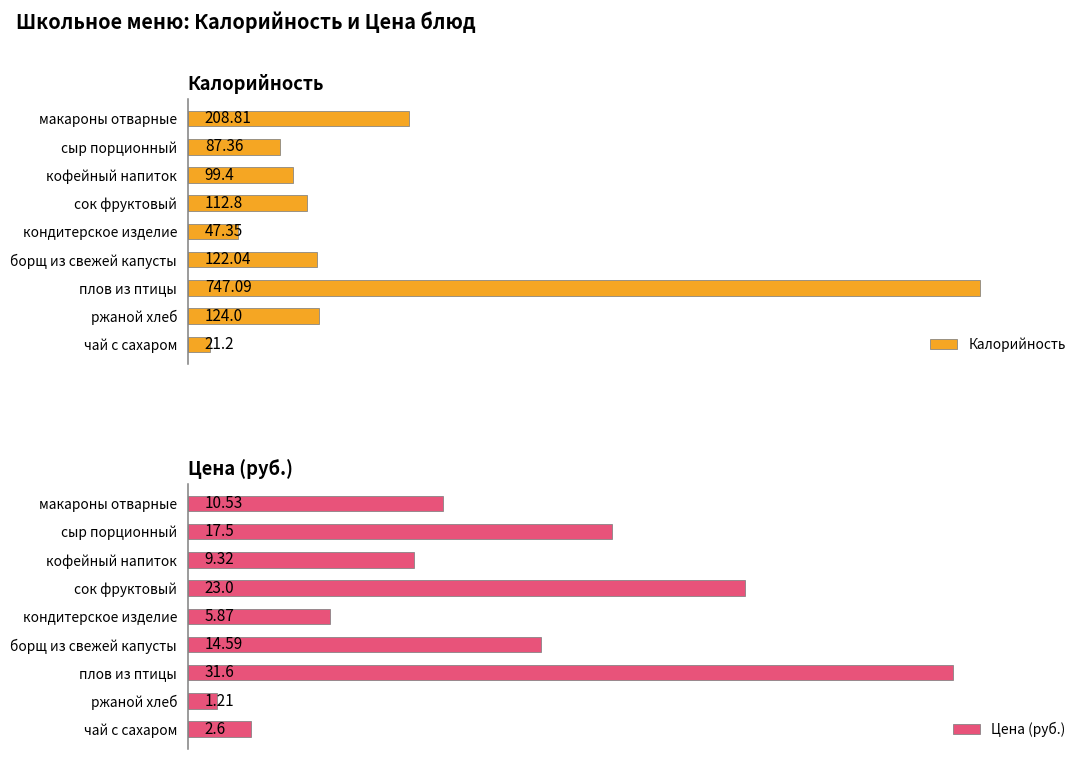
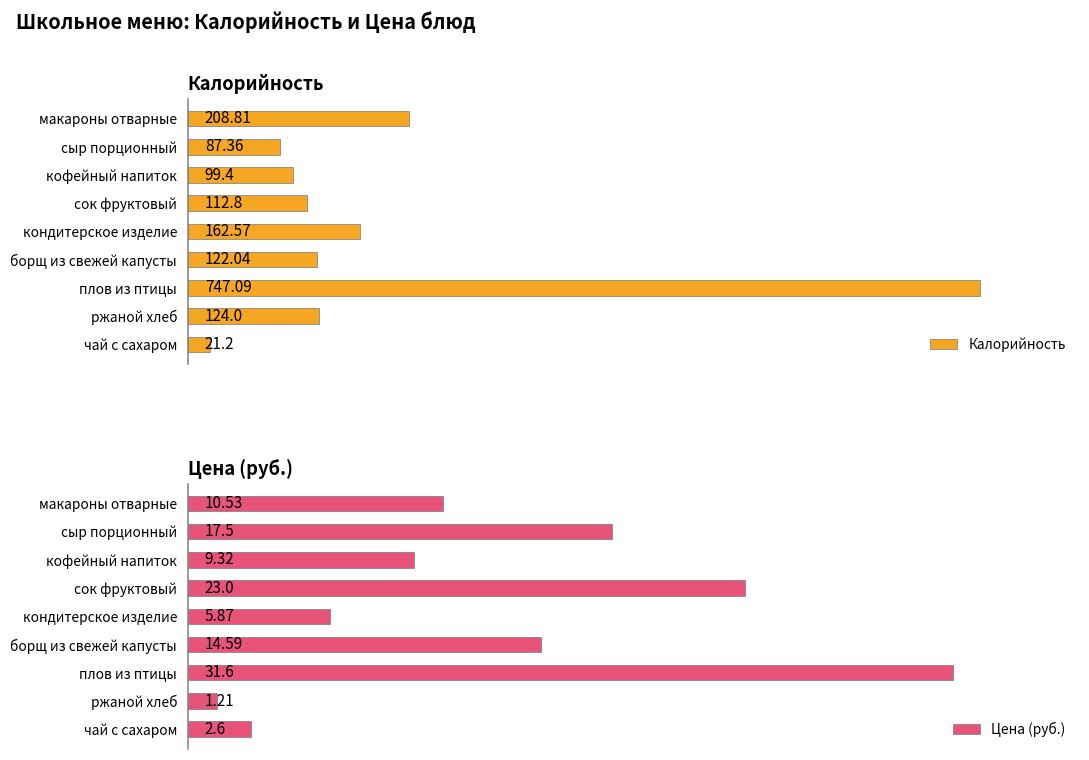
Калорийность, кондитерское изделие: 47.35 -> 162.57
